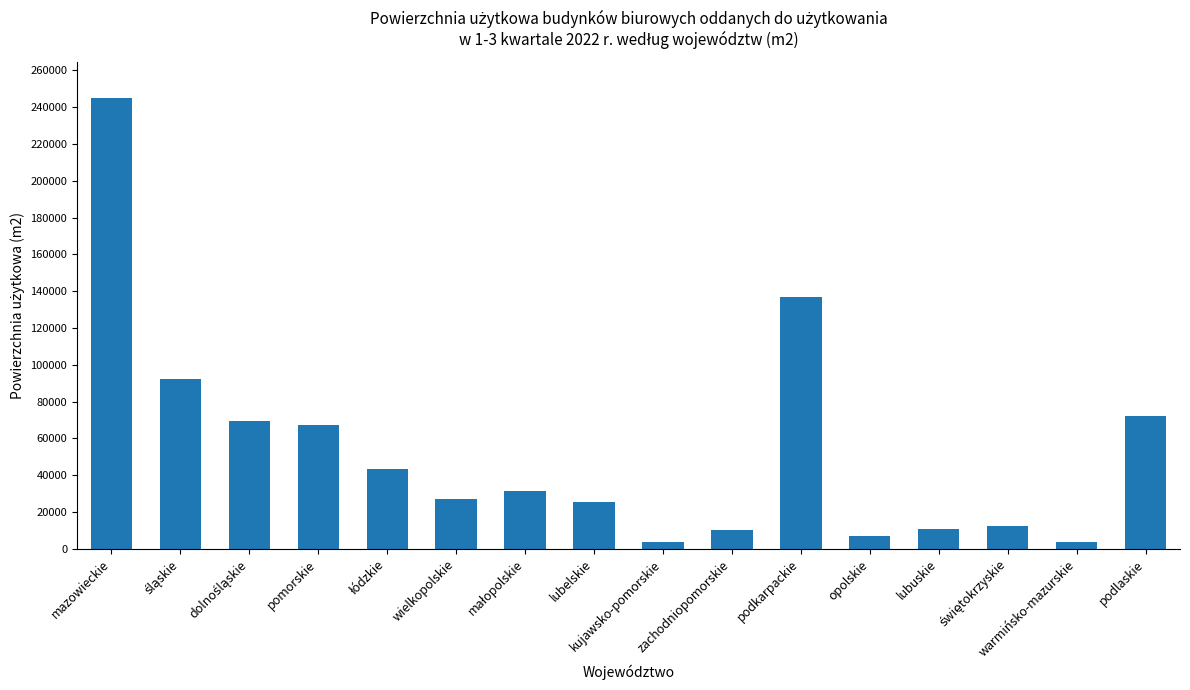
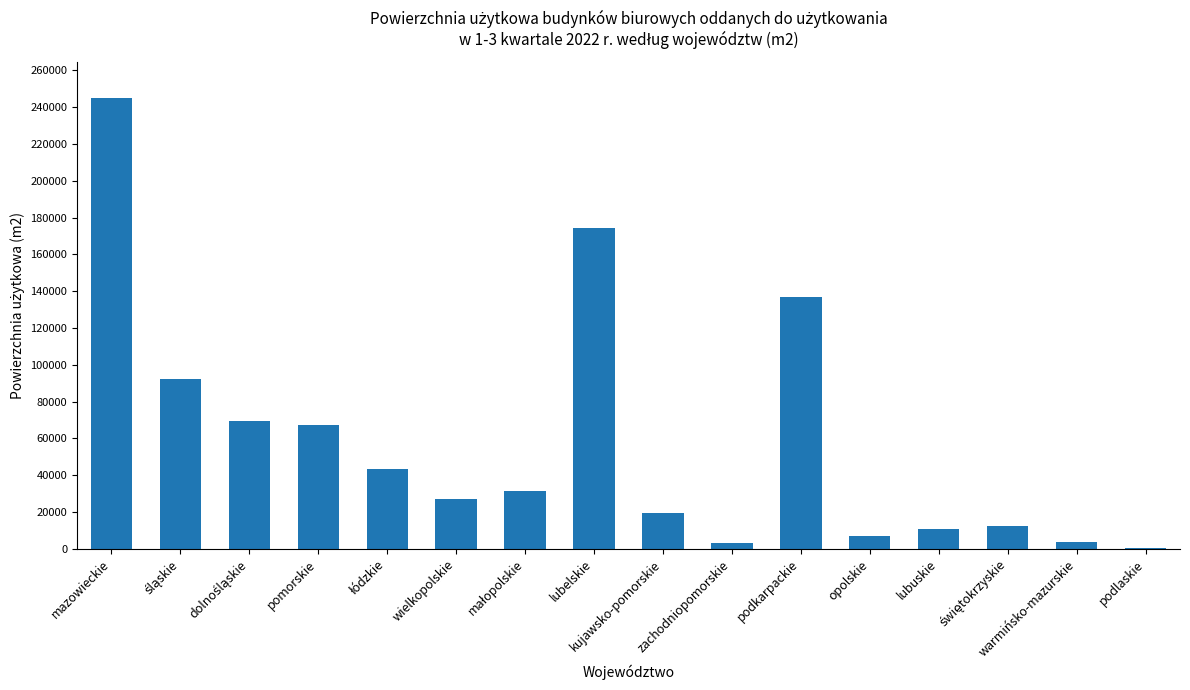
lubelskie: 26000 -> 174000
kujawsko-pomorskie: 4000 -> 20000
zachodniopomorskie: 10000 -> 3000
podlaskie: 72000 -> 1000
